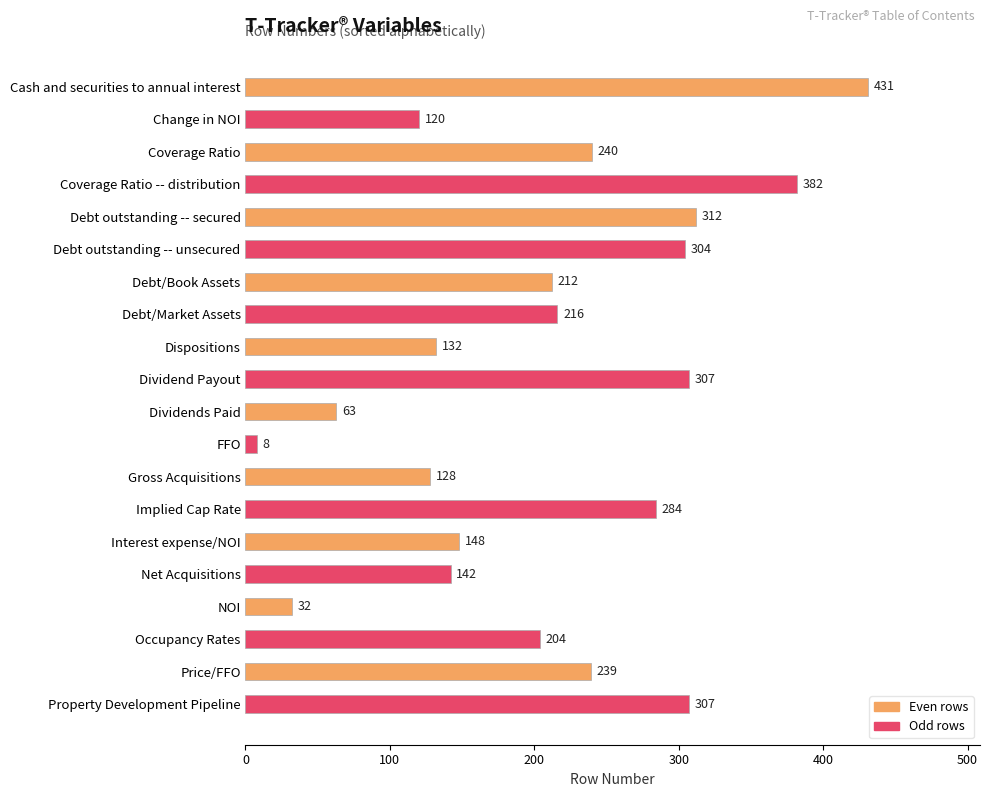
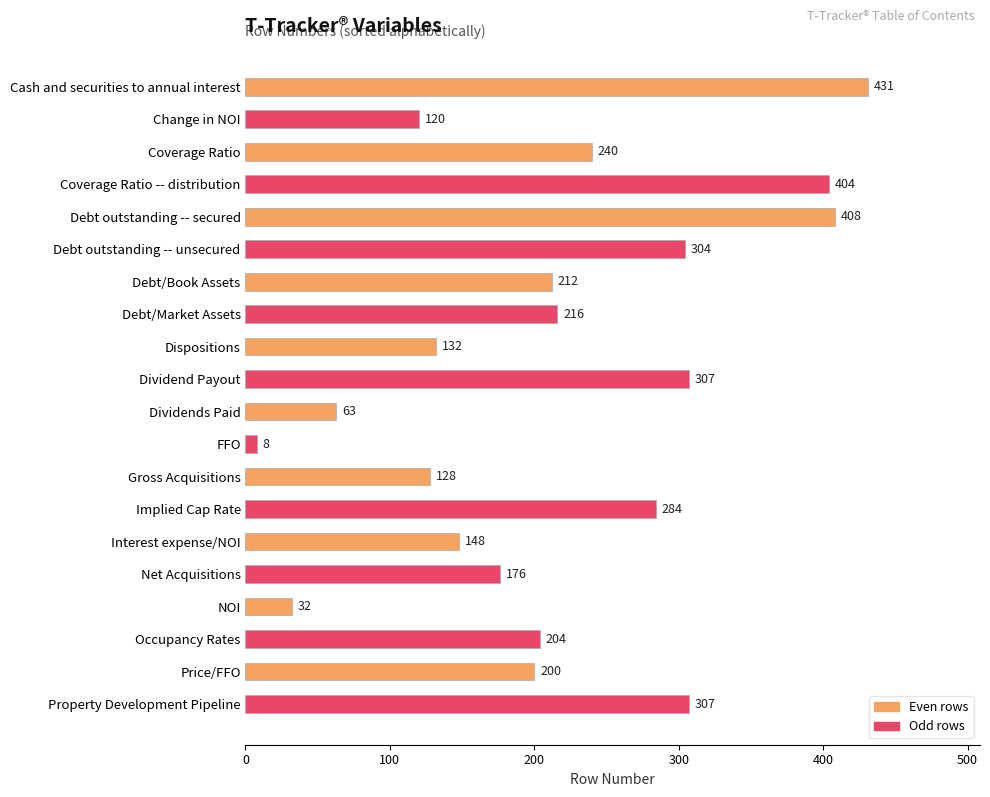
Coverage Ratio -- distribution: 382 -> 404
Debt outstanding -- secured: 312 -> 408
Net Acquisitions: 142 -> 176
Price/FFO: 239 -> 200
